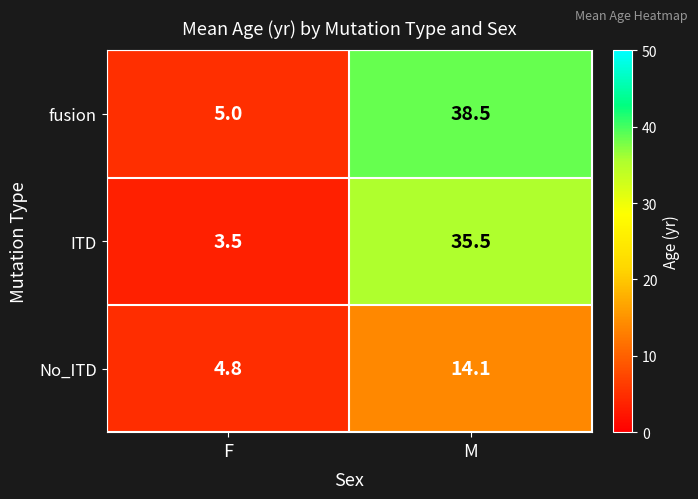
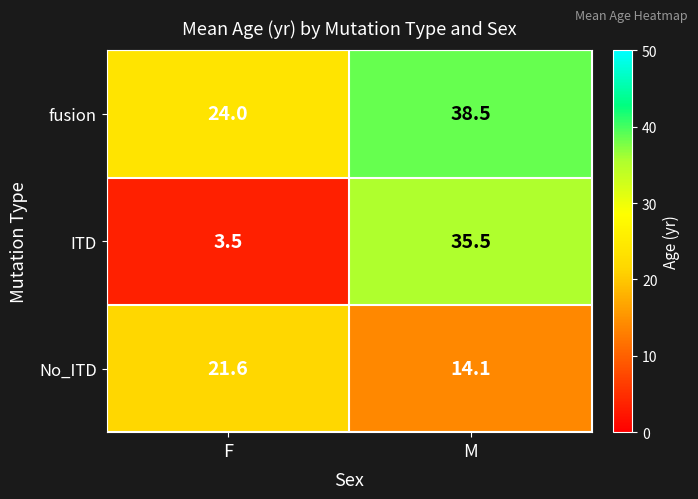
fusion, F: 5.0 -> 24.0
No_ITD, F: 4.8 -> 21.6
